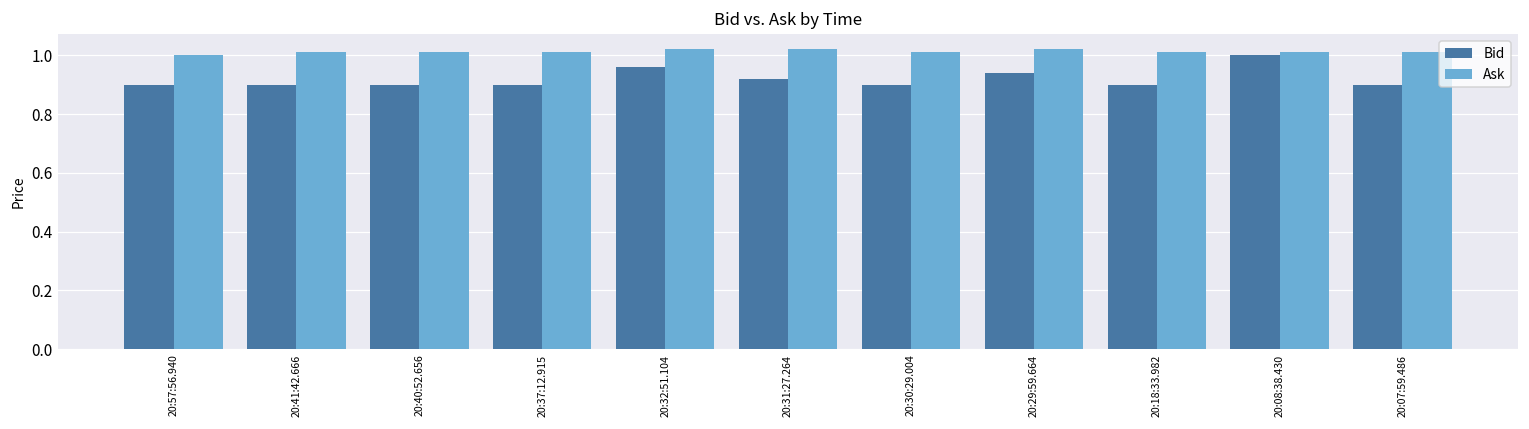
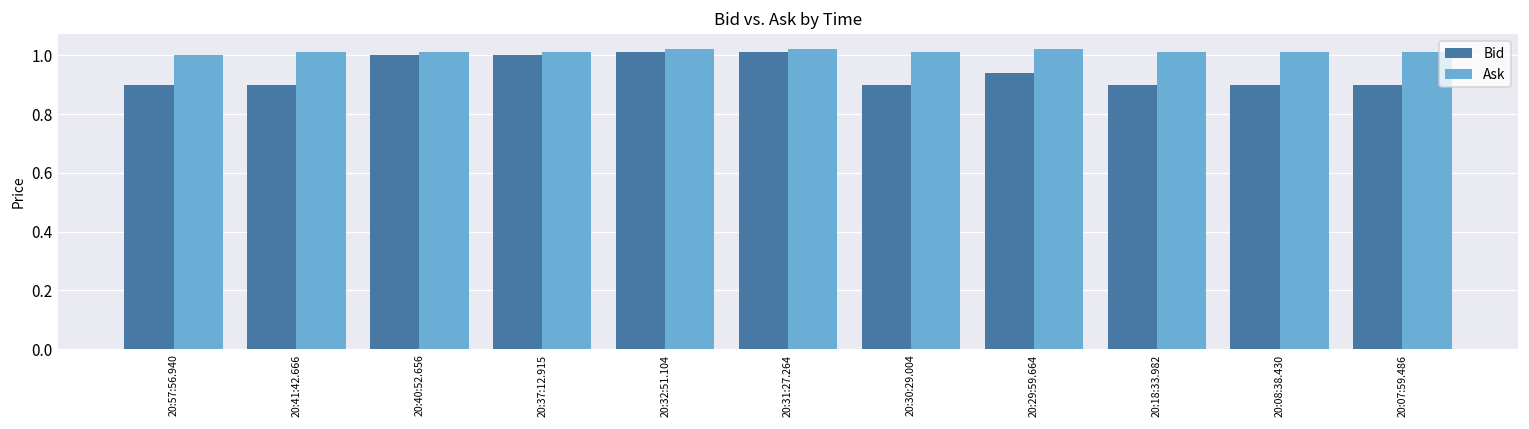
Bid, 20:40:52.656: 0.9 -> 1.0
Bid, 20:37:12.915: 0.9 -> 1.0
Bid, 20:32:51.104: 0.96 -> 1.01
Bid, 20:31:27.264: 0.92 -> 1.01
Bid, 20:08:38.430: 1.0 -> 0.9
